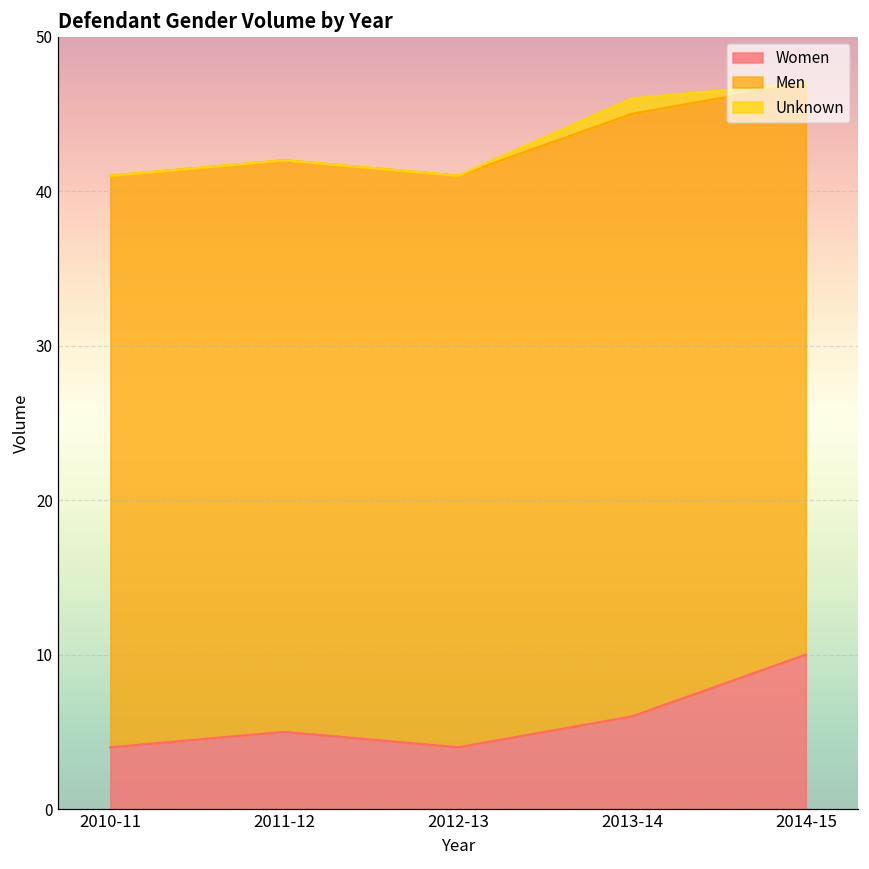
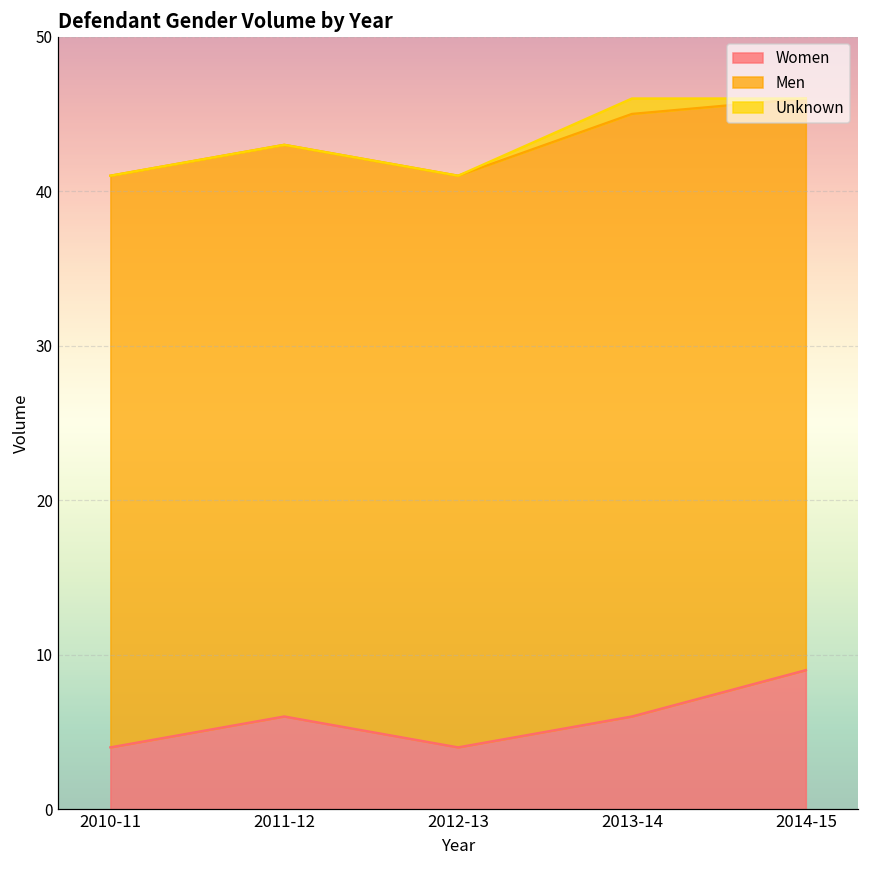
Women, 2011-12: 5 -> 6
Women, 2014-15: 10 -> 9
